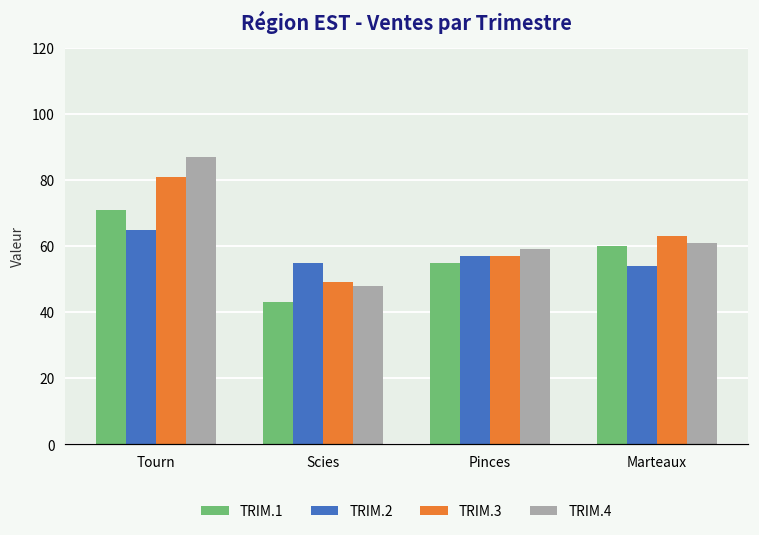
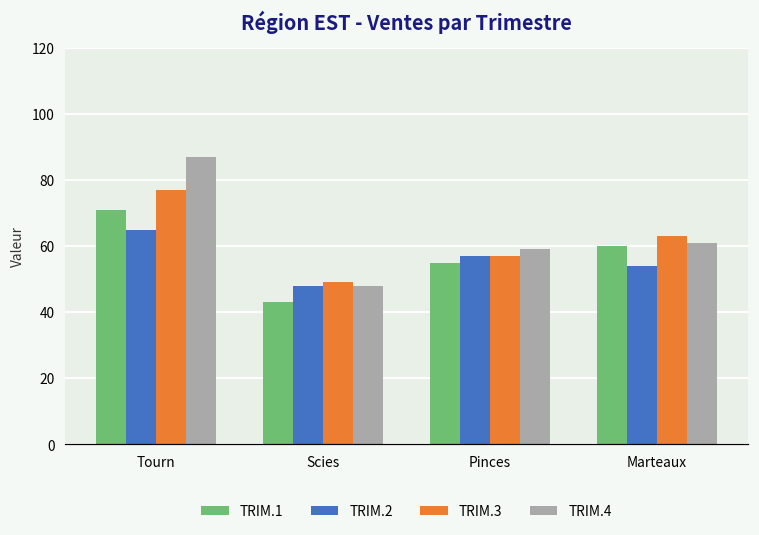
TRIM.3, Tourn: 81 -> 77
TRIM.2, Scies: 55 -> 48
